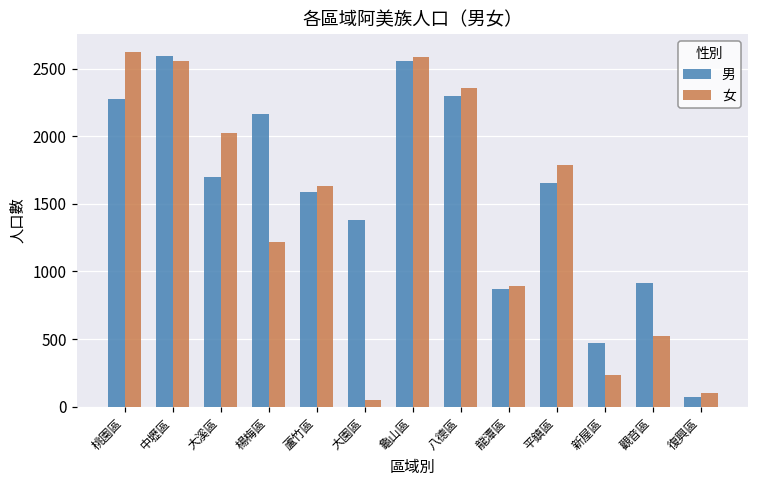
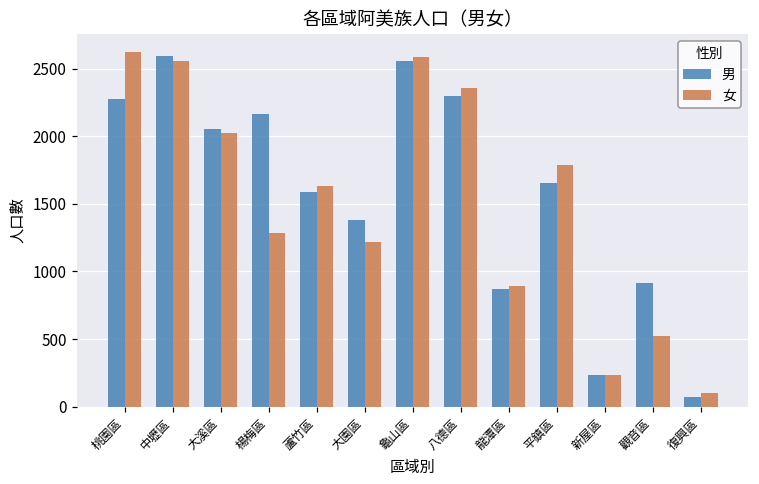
男, 大溪區: 1700 -> 2060
女, 楊梅區: 1220 -> 1280
女, 大園區: 50 -> 1220
男, 新屋區: 470 -> 230
